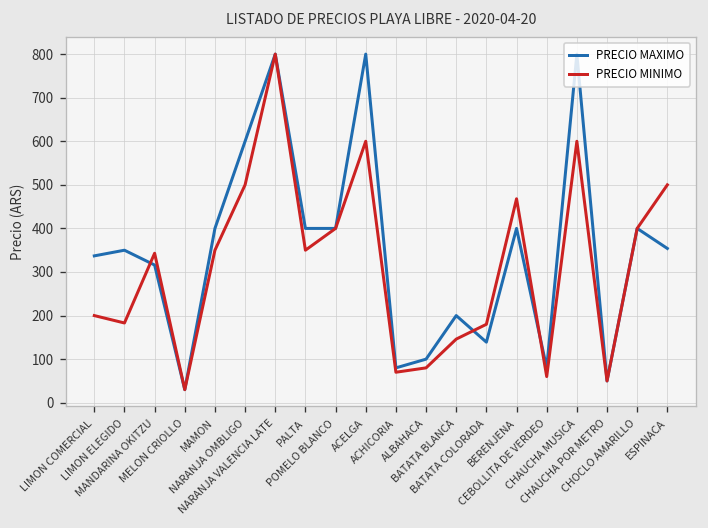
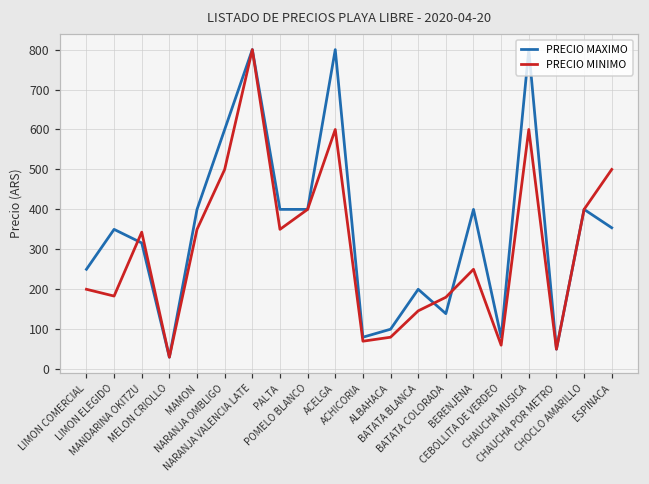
PRECIO MAXIMO, LIMON COMERCIAL: 340 -> 250
PRECIO MINIMO, BERENJENA: 470 -> 250
